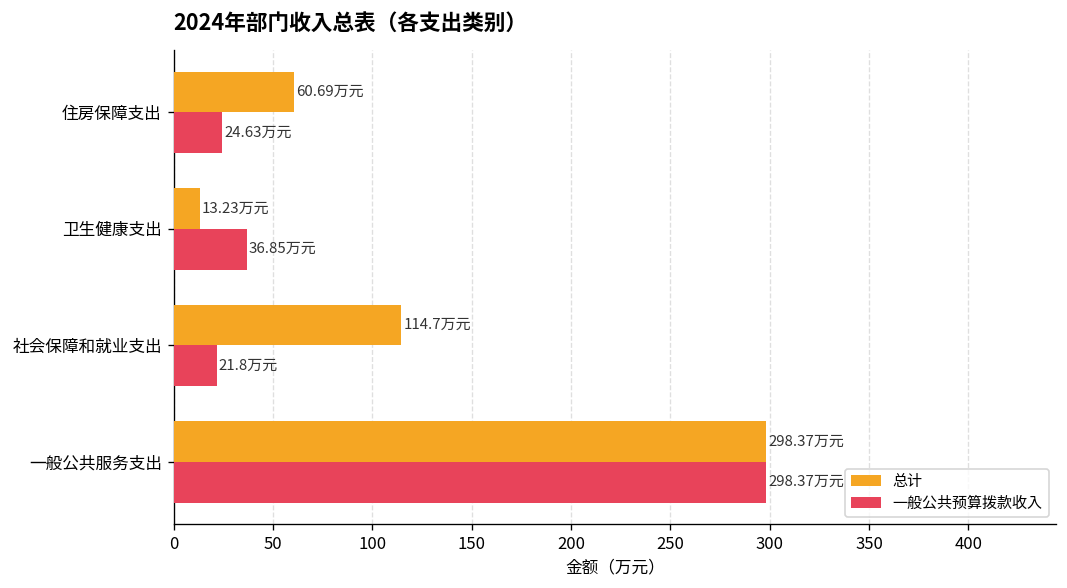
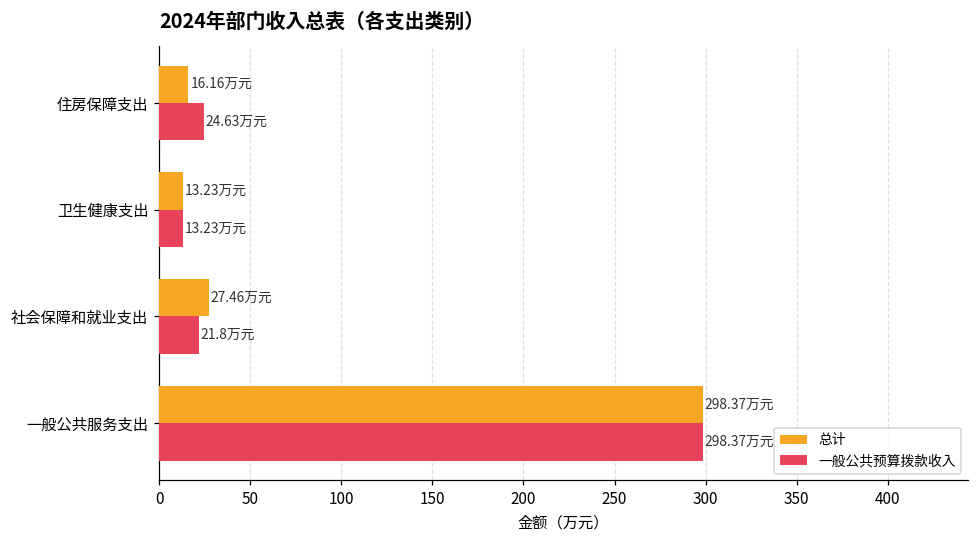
总计, 住房保障支出: 60.69 -> 16.16
一般公共预算拨款收入, 卫生健康支出: 36.85 -> 13.23
总计, 社会保障和就业支出: 114.7 -> 27.46
